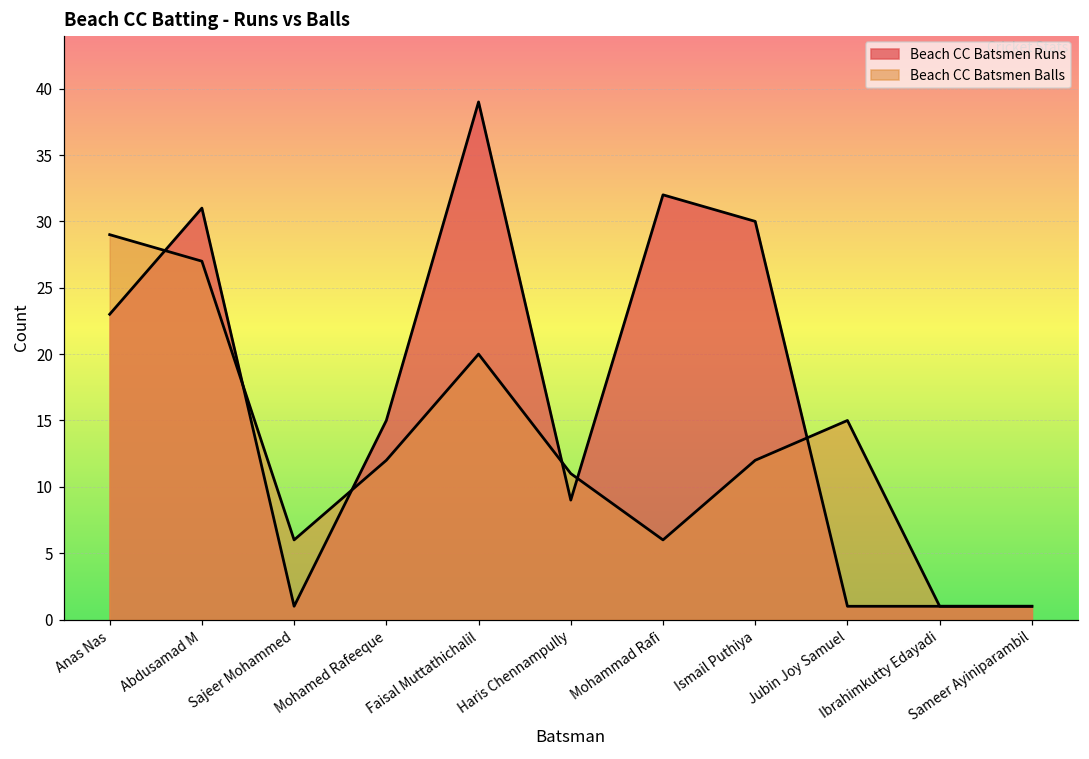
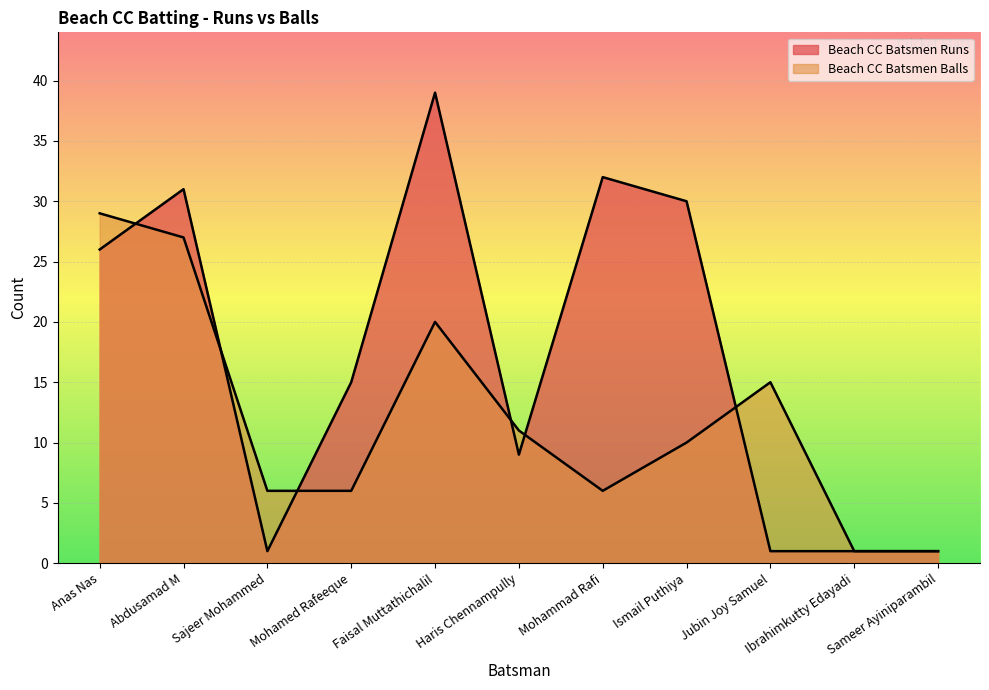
Beach CC Batsmen Runs, Anas Nas: 23 -> 26
Beach CC Batsmen Balls, Mohamed Rafeeque: 12 -> 6
Beach CC Batsmen Balls, Ismail Puthiya: 12 -> 10
